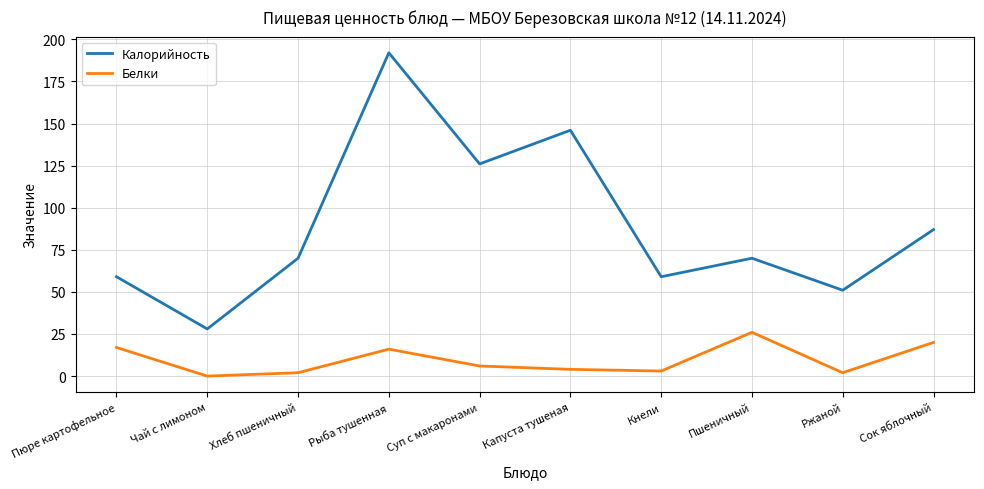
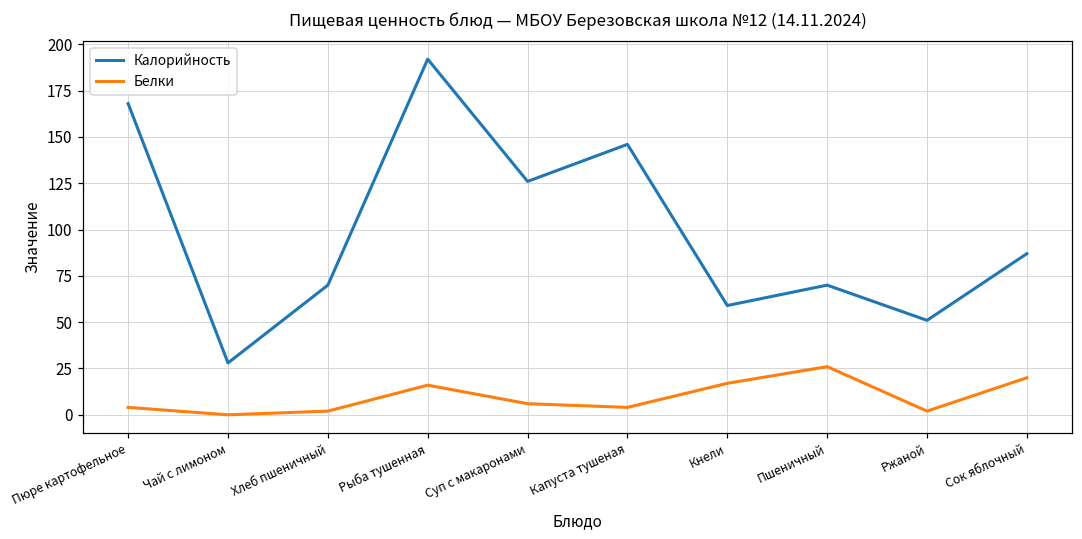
Калорийность, Пюре картофельное: 59 -> 168
Белки, Пюре картофельное: 17 -> 4
Белки, Кнели: 3 -> 17
